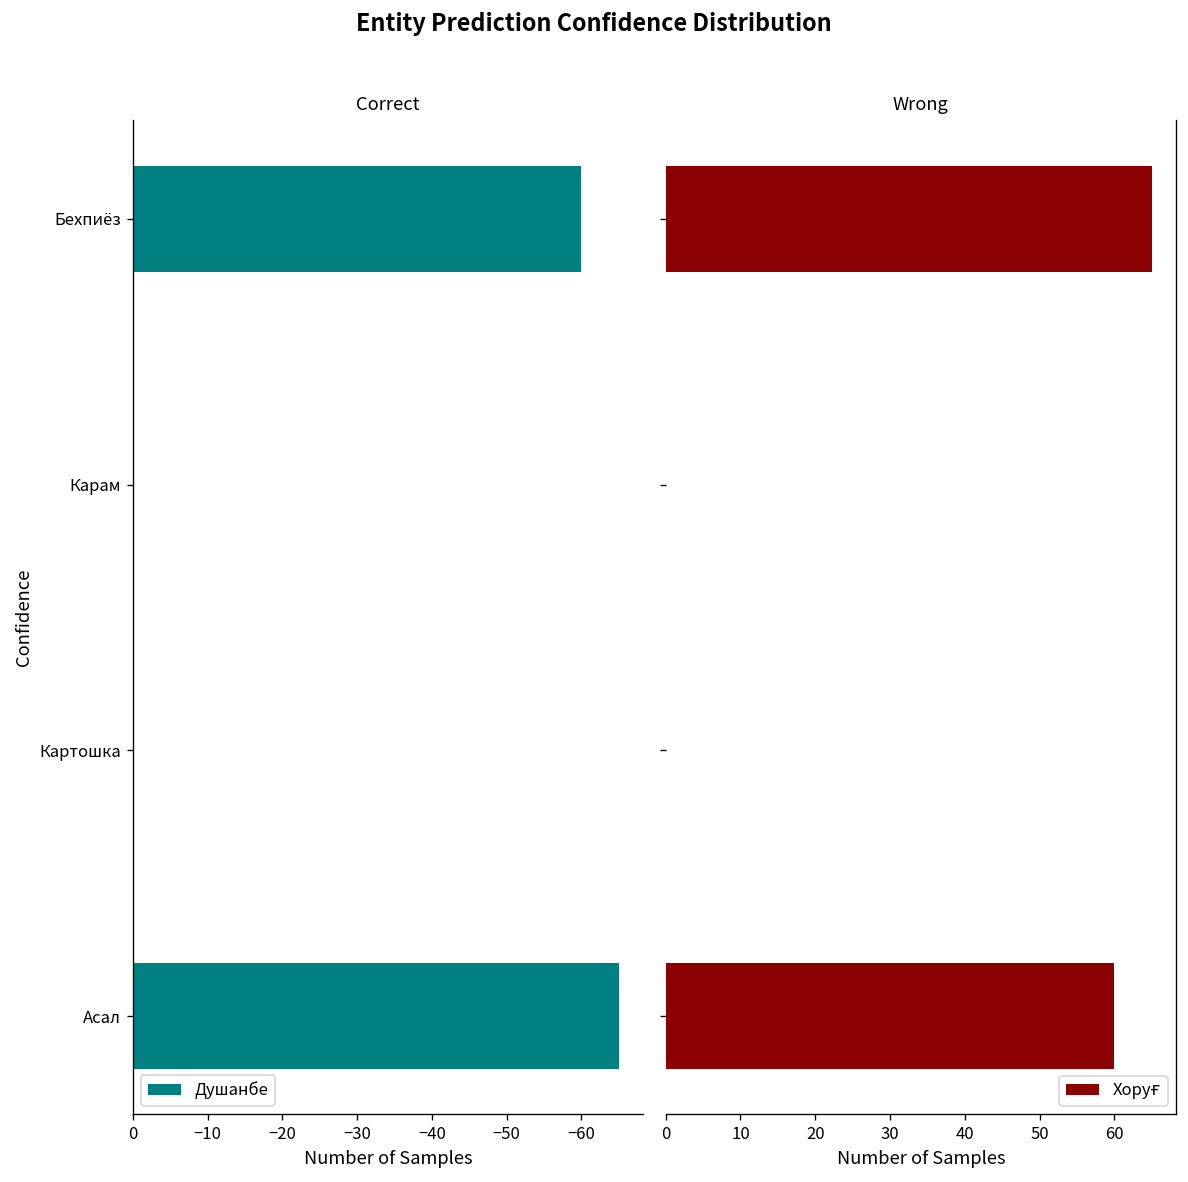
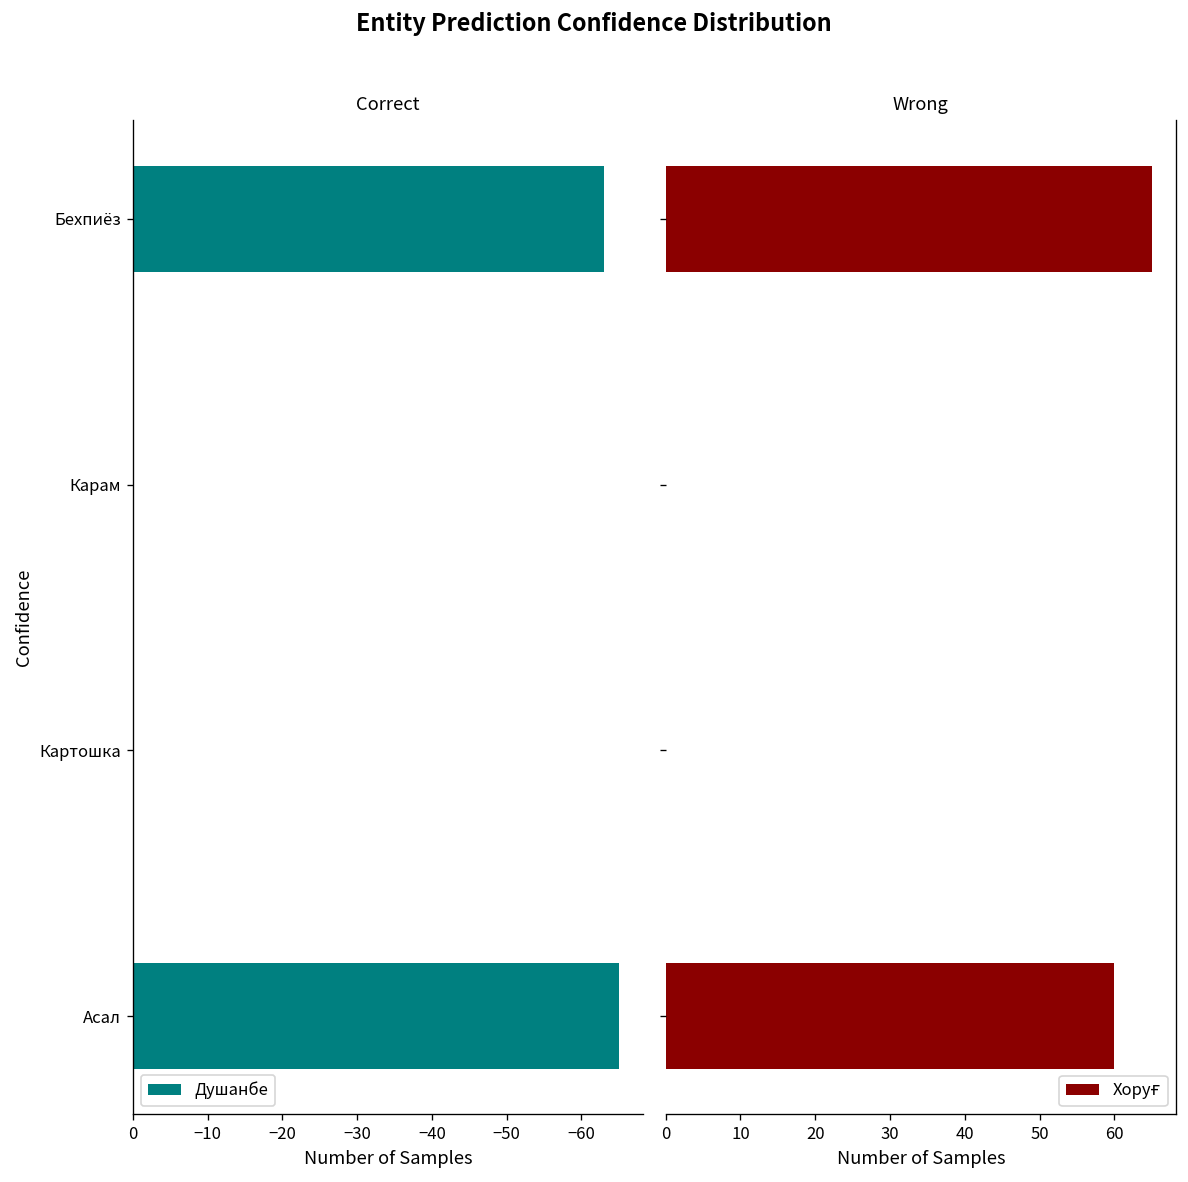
Correct, Бехпиёз: -60 -> -63
